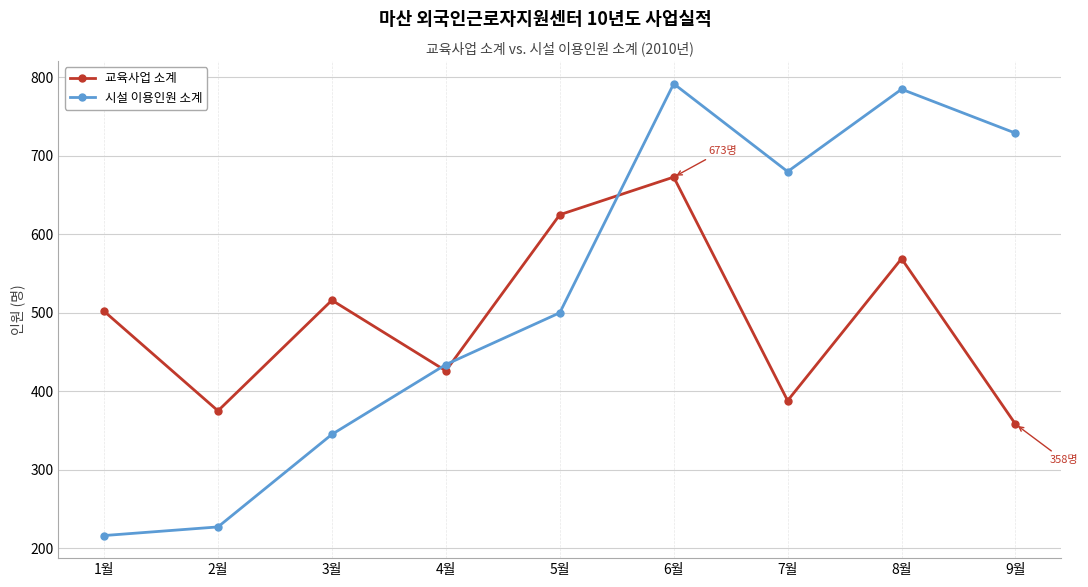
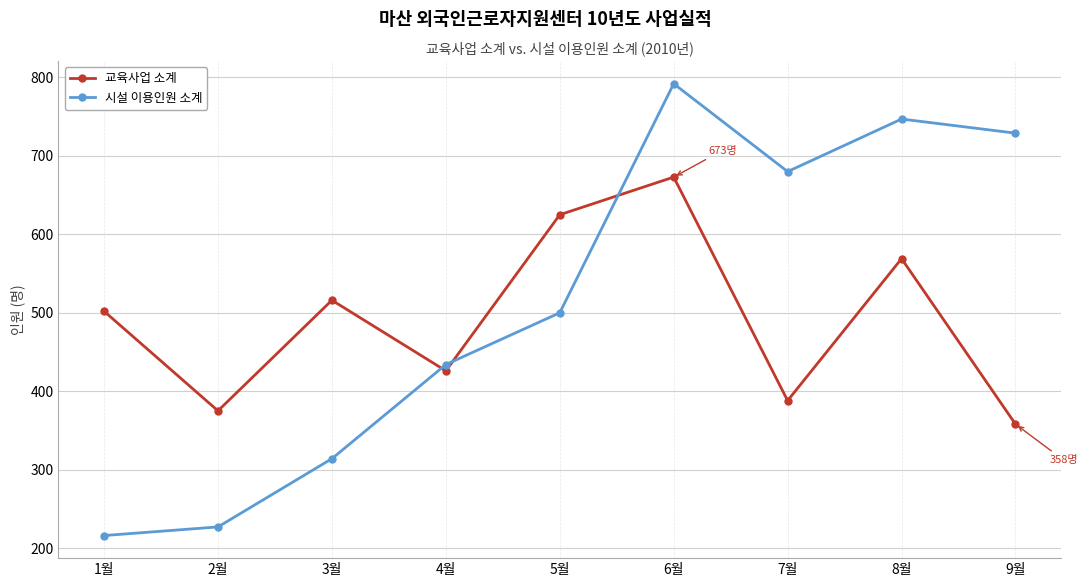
시설 이용인원 소계, 3월: 350 -> 310
시설 이용인원 소계, 8월: 790 -> 750
